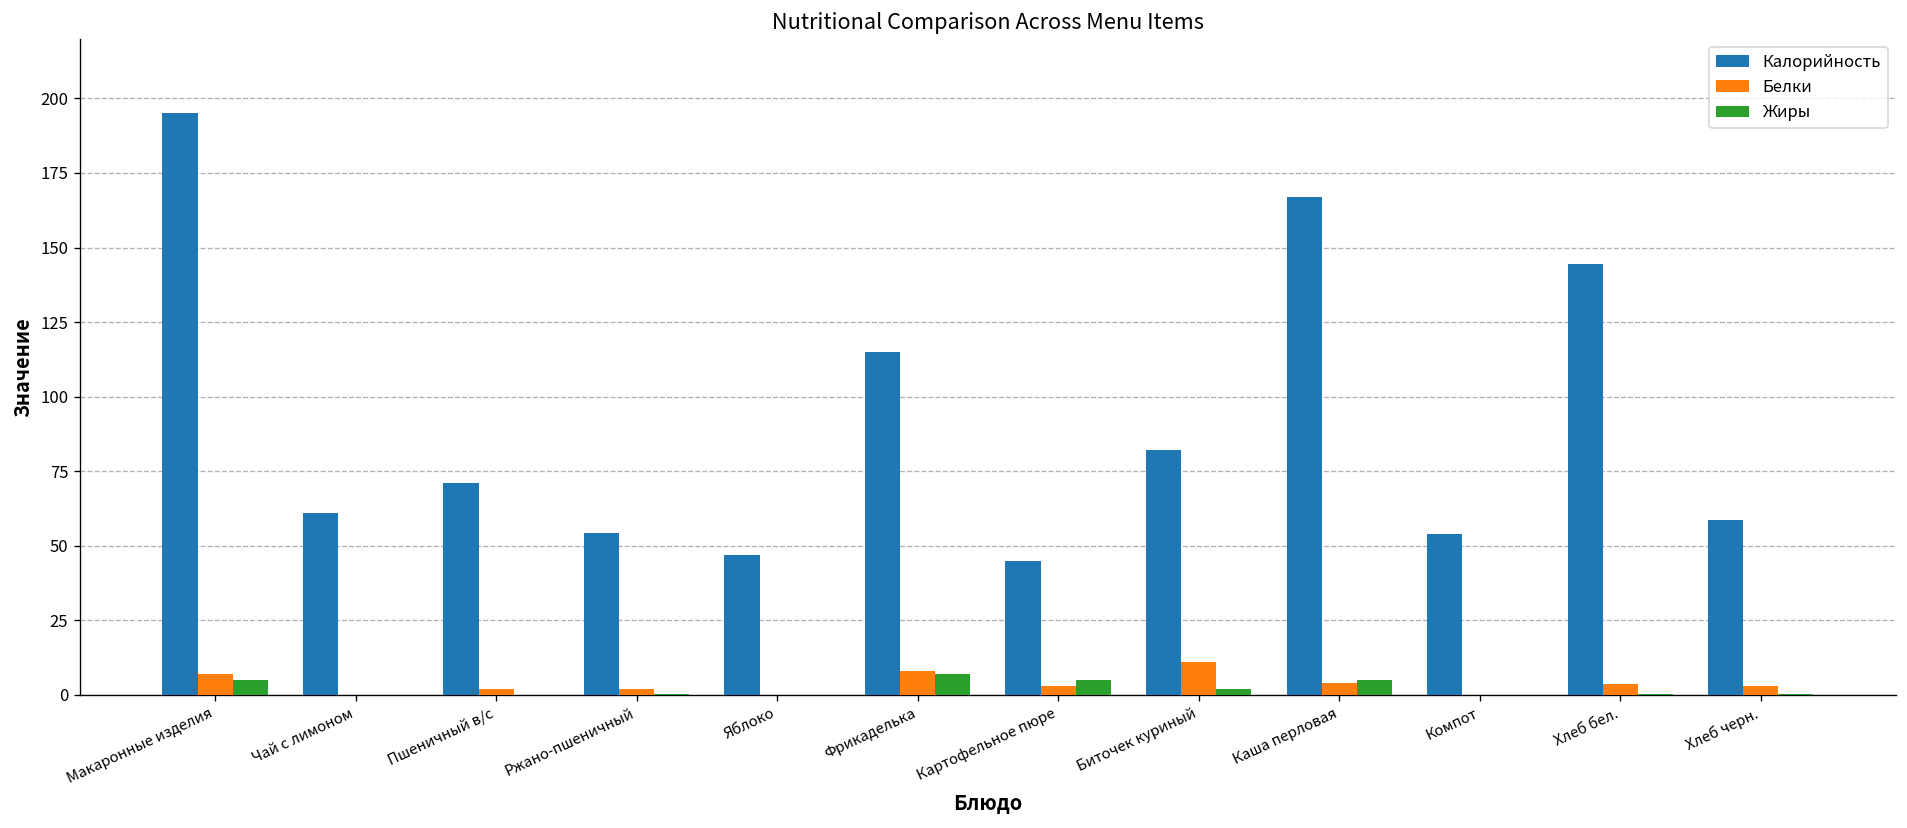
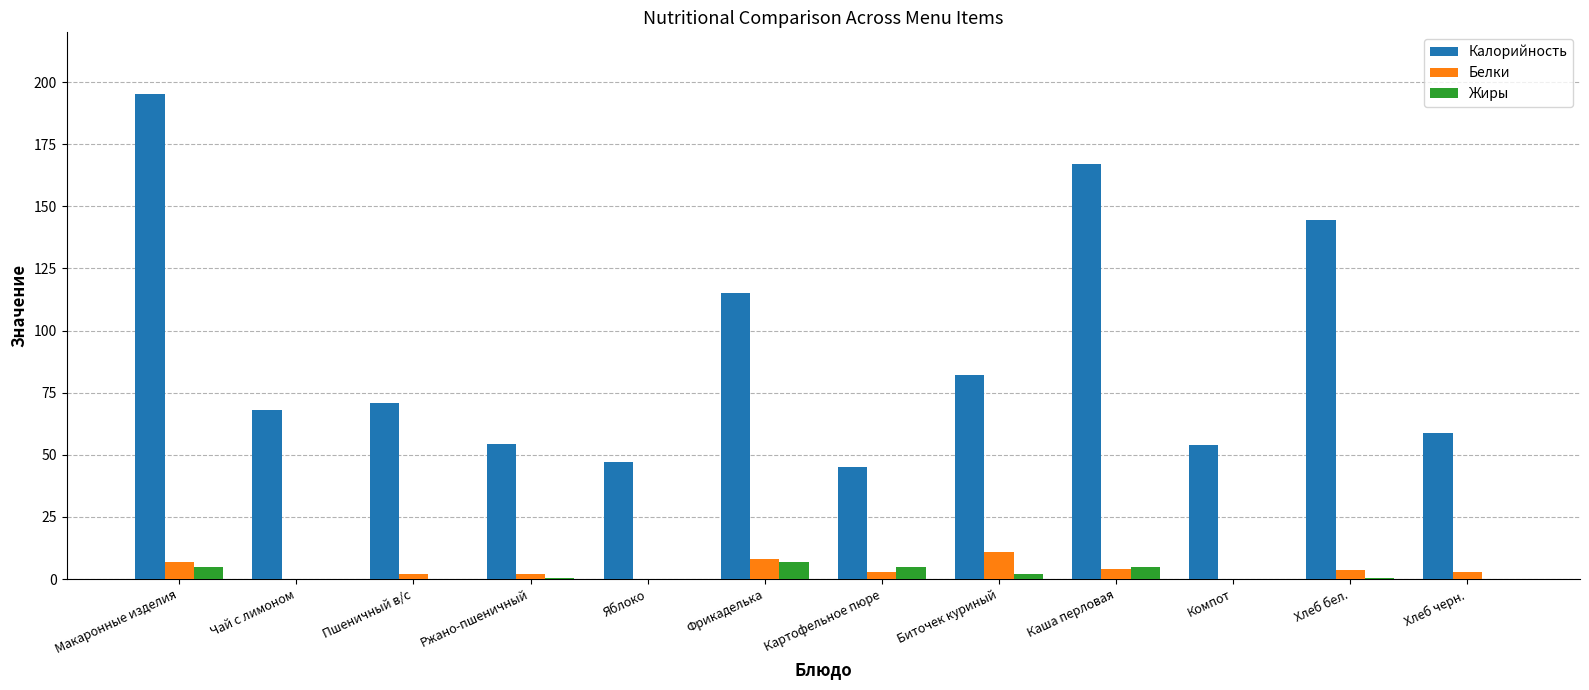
Калорийность, Чай с лимоном: 61 -> 68
